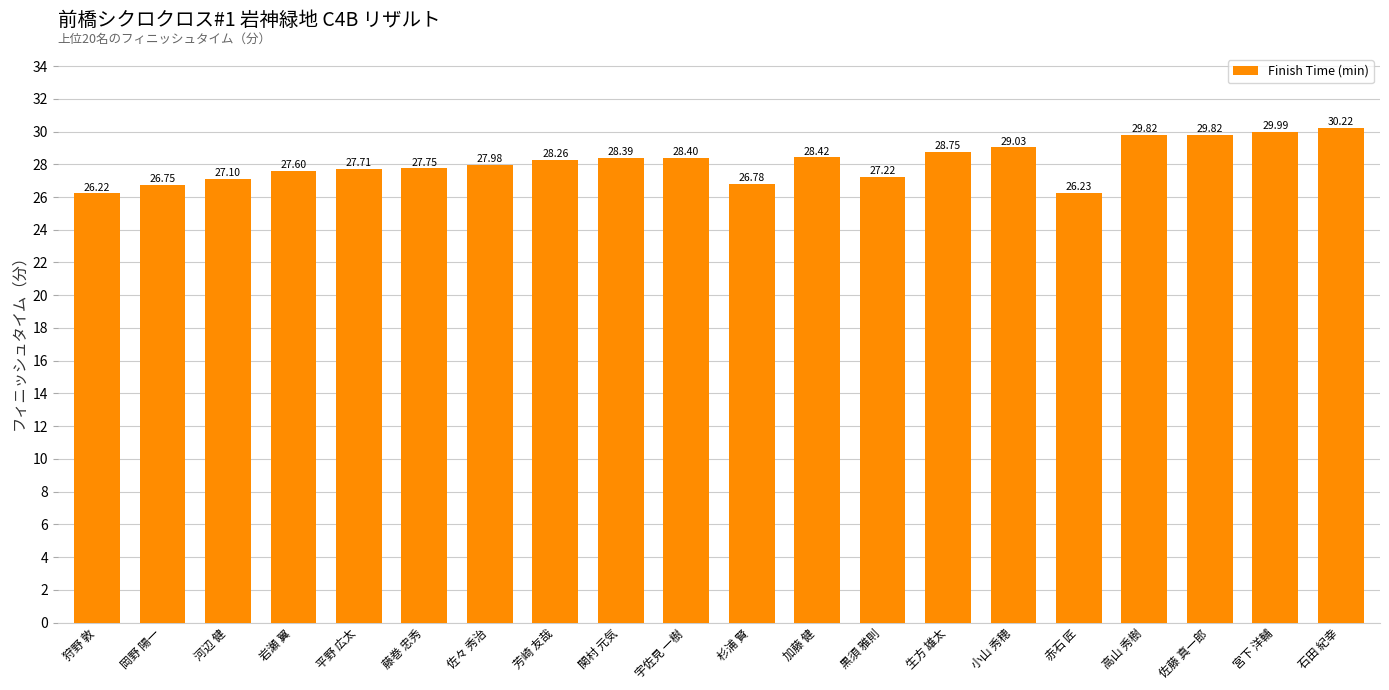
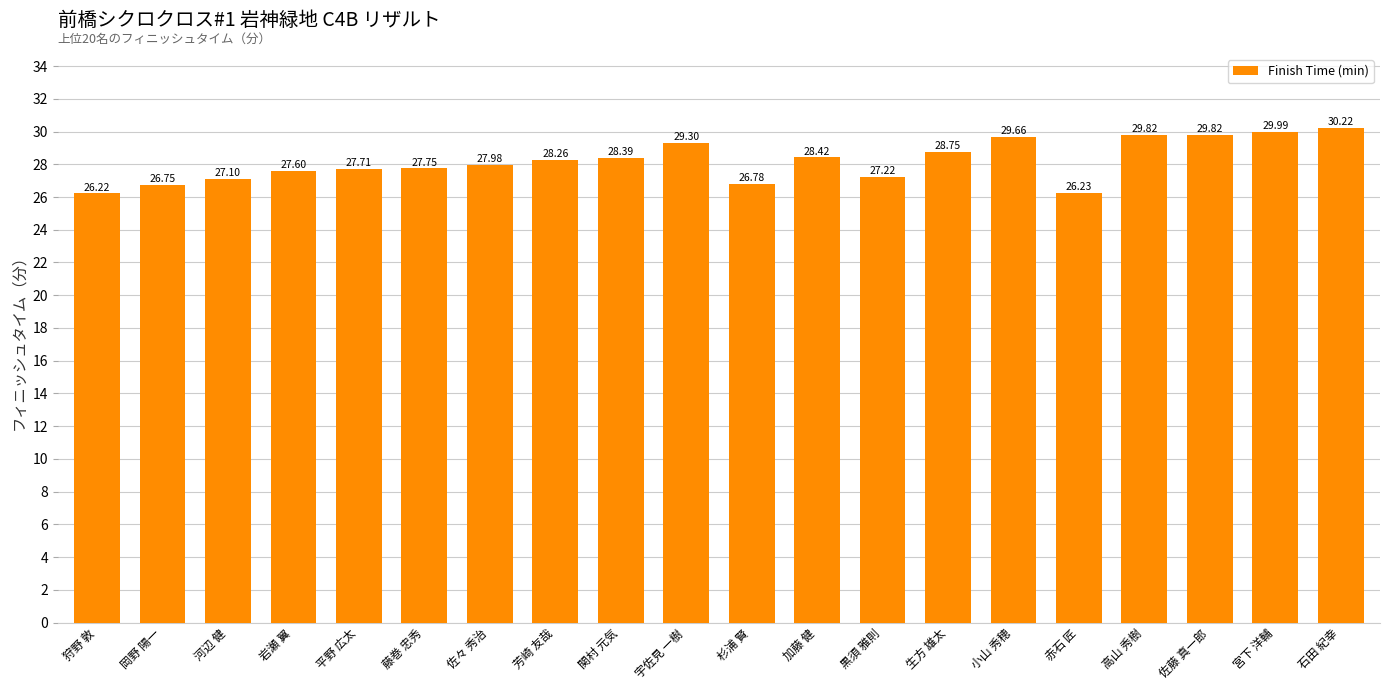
宇佐見 一樹: 28.40 -> 29.30
小山 秀穂: 29.03 -> 29.66
